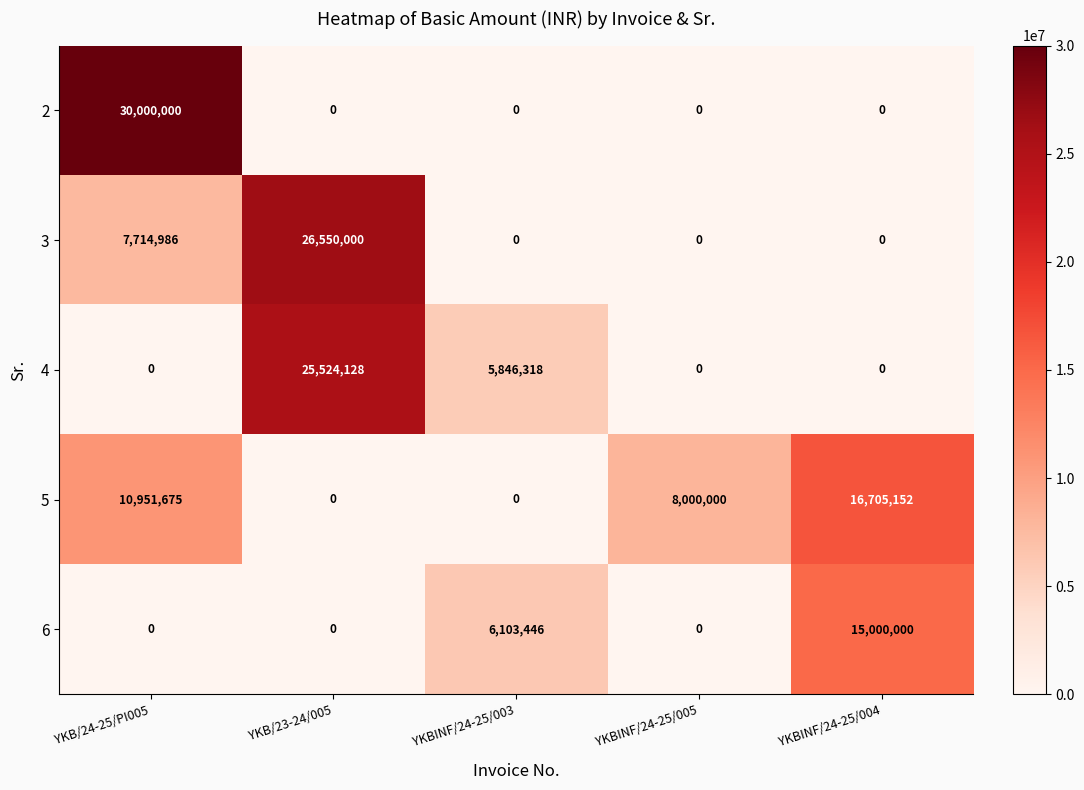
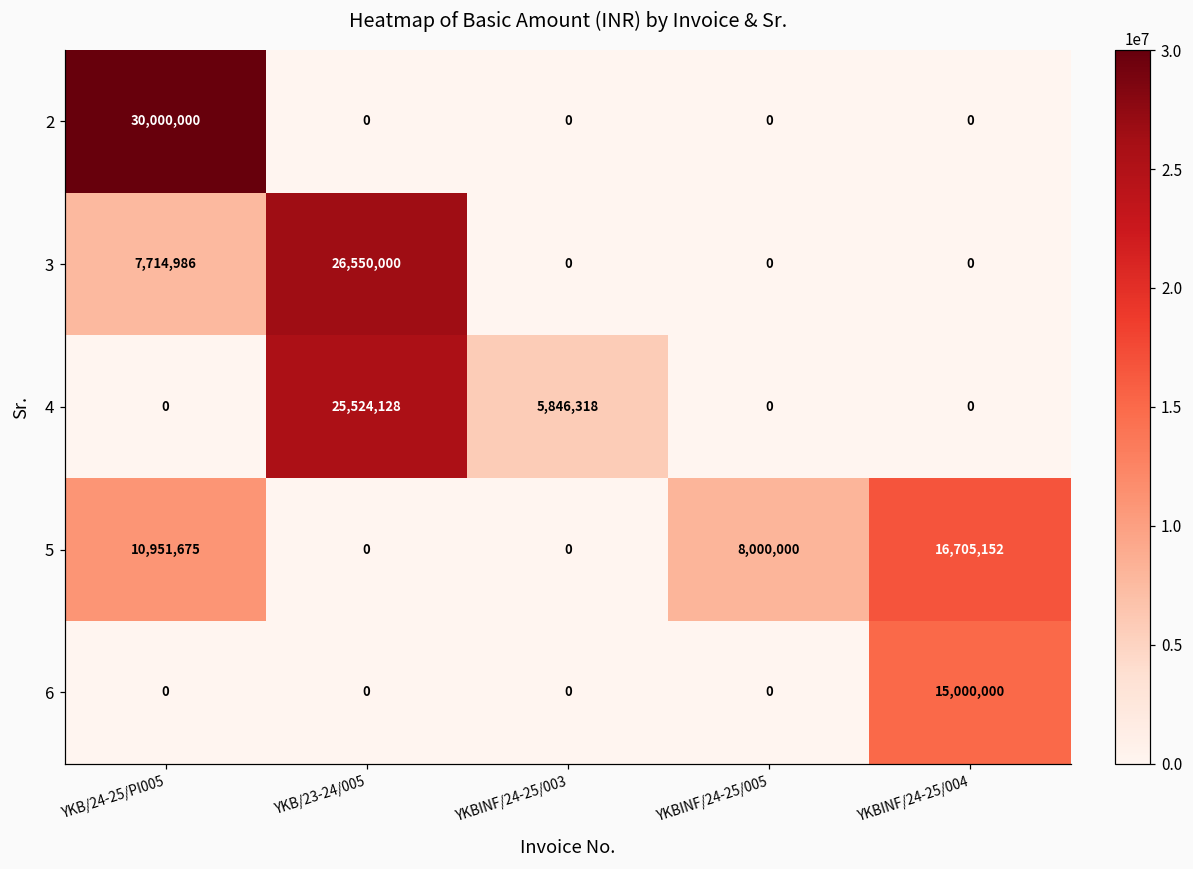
6, YKBINF/24-25/003: 6,103,446 -> 0
